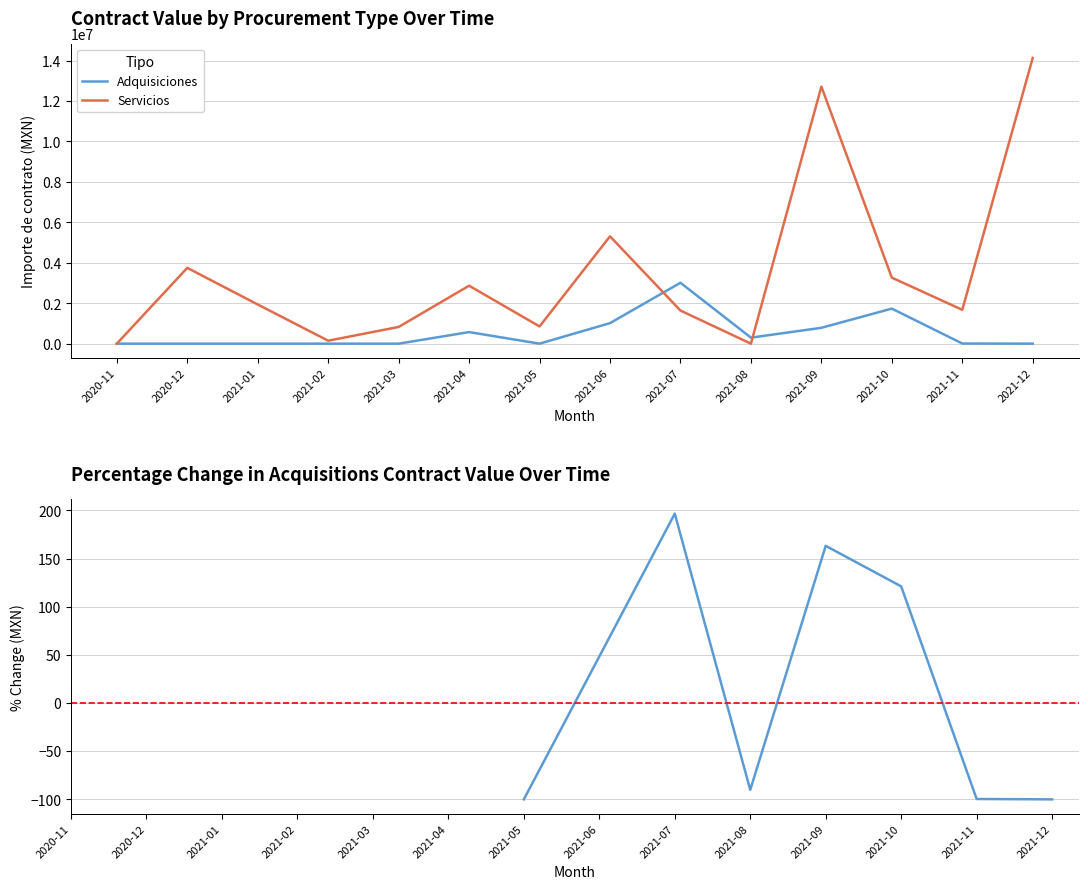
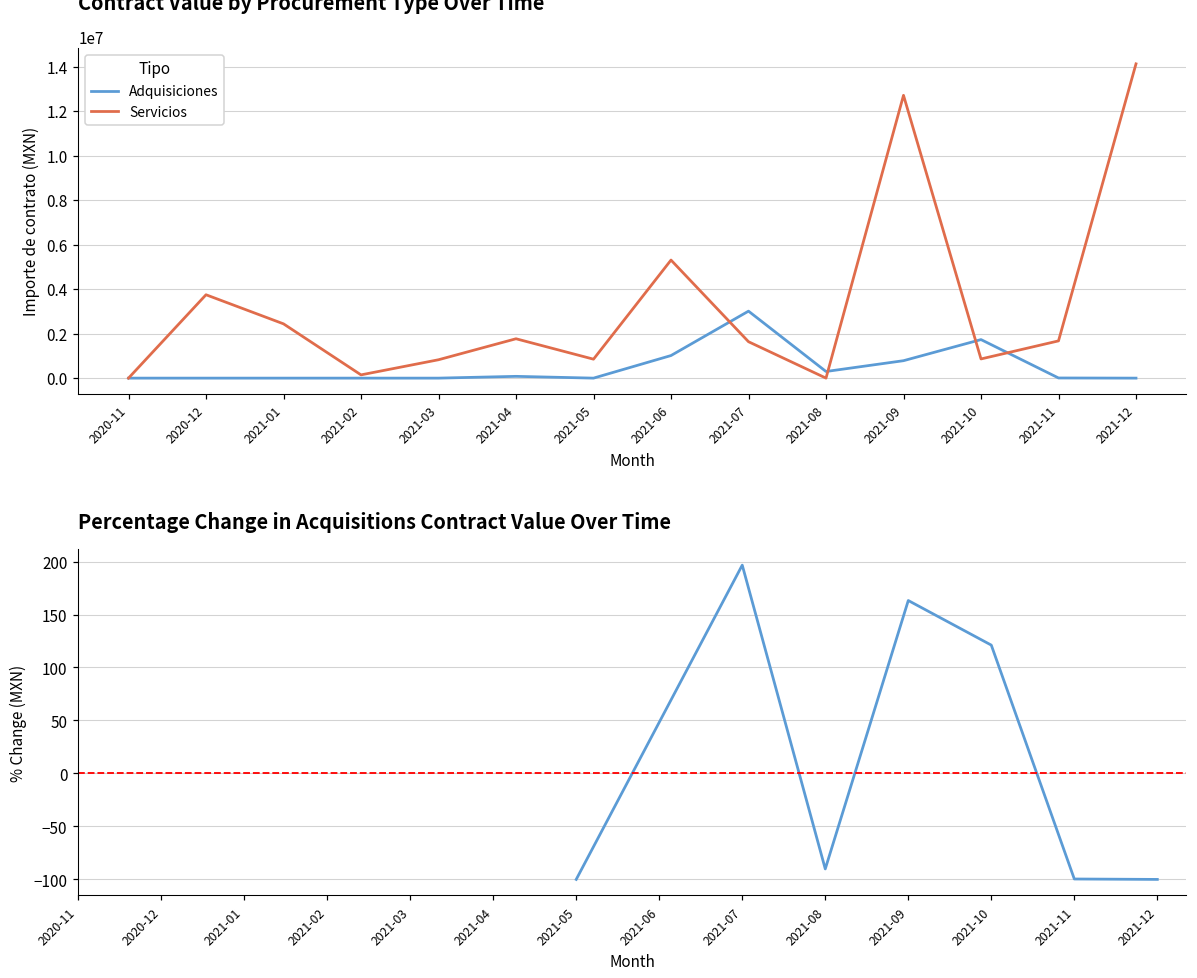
Contract Value by Procurement Type Over Time, Servicios, 2021-01: 1900000 -> 2400000
Contract Value by Procurement Type Over Time, Adquisiciones, 2021-04: 600000 -> 100000
Contract Value by Procurement Type Over Time, Servicios, 2021-04: 2900000 -> 1800000
Contract Value by Procurement Type Over Time, Servicios, 2021-10: 3300000 -> 900000
